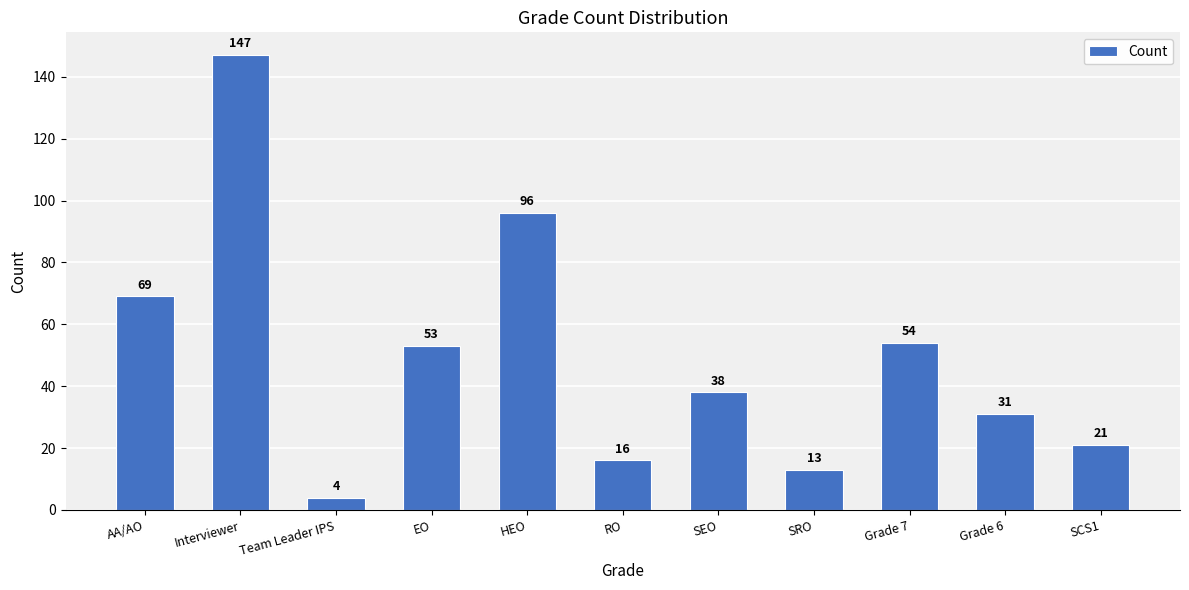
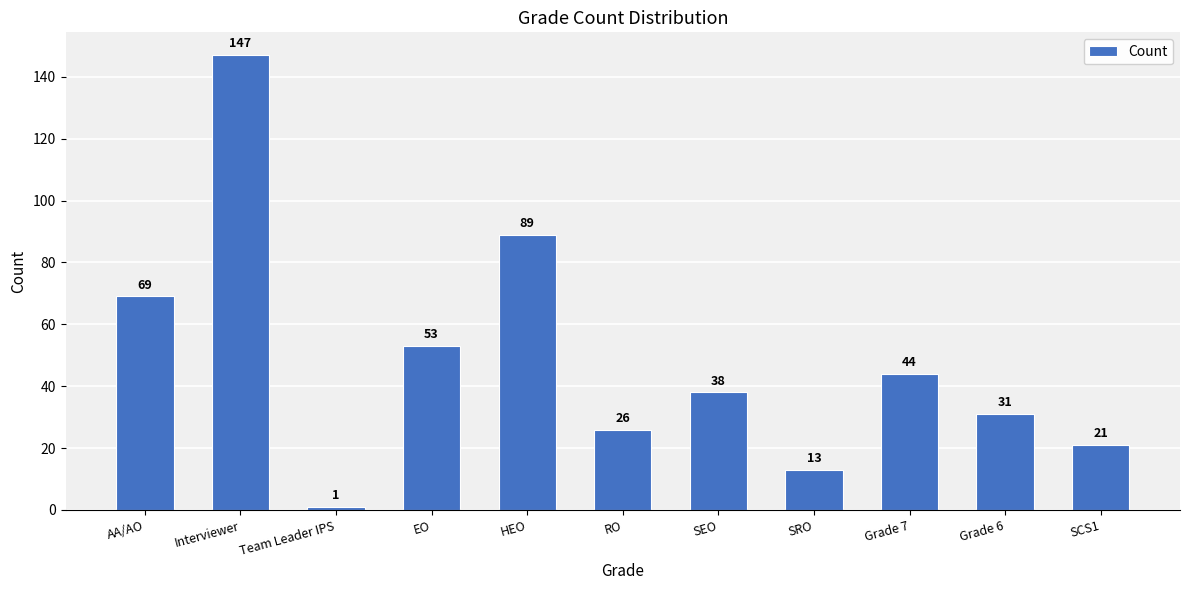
Team Leader IPS: 4 -> 1
HEO: 96 -> 89
RO: 16 -> 26
Grade 7: 54 -> 44
